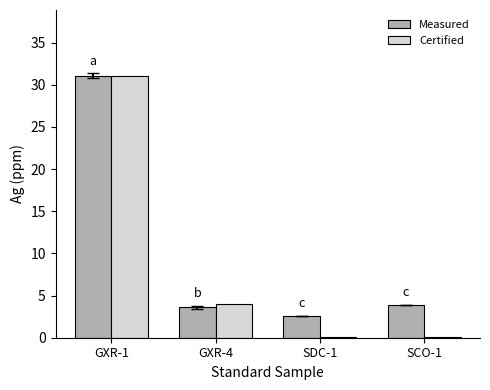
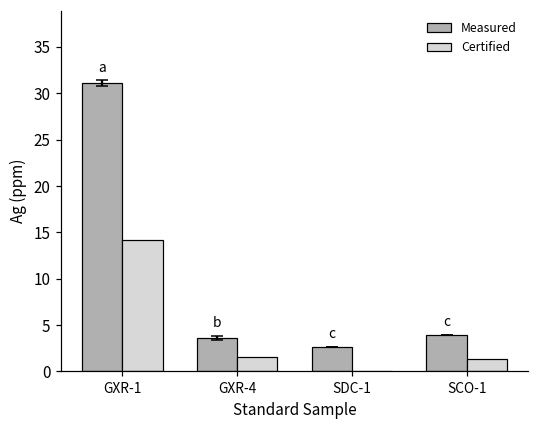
Certified, GXR-1: 31 -> 14
Certified, GXR-4: 4 -> 2
Certified, SCO-1: 0 -> 1
